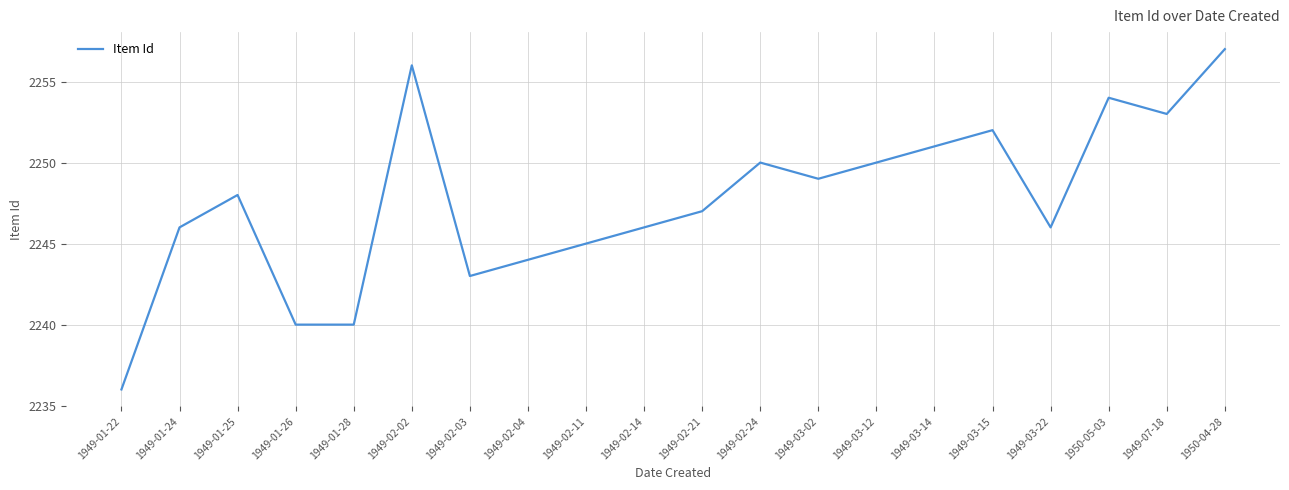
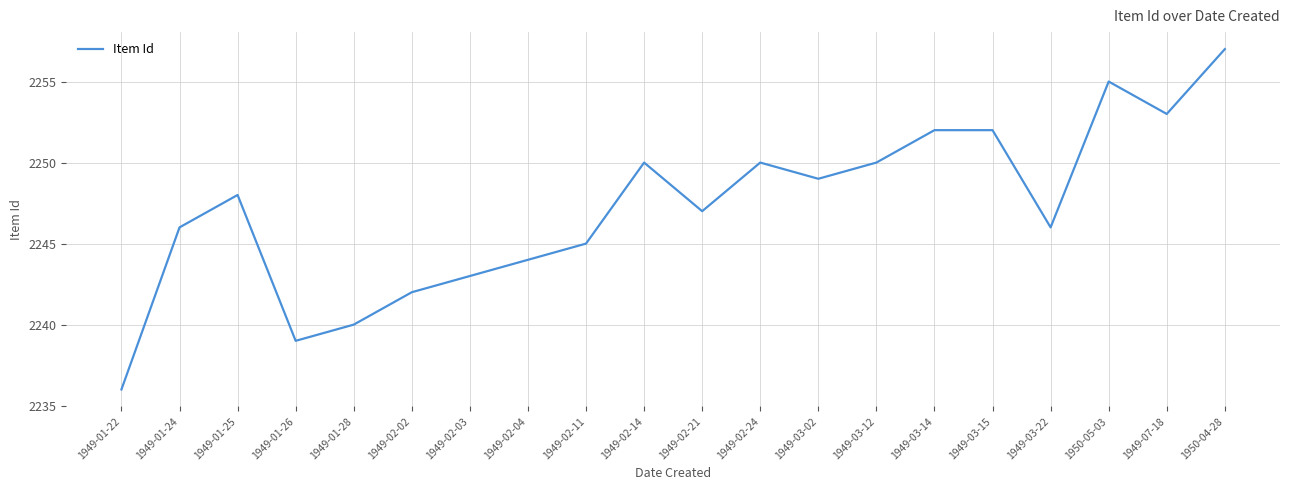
1949-01-26: 2240 -> 2239
1949-02-02: 2256 -> 2242
1949-02-14: 2246 -> 2250
1949-03-14: 2251 -> 2252
1950-05-03: 2254 -> 2255
